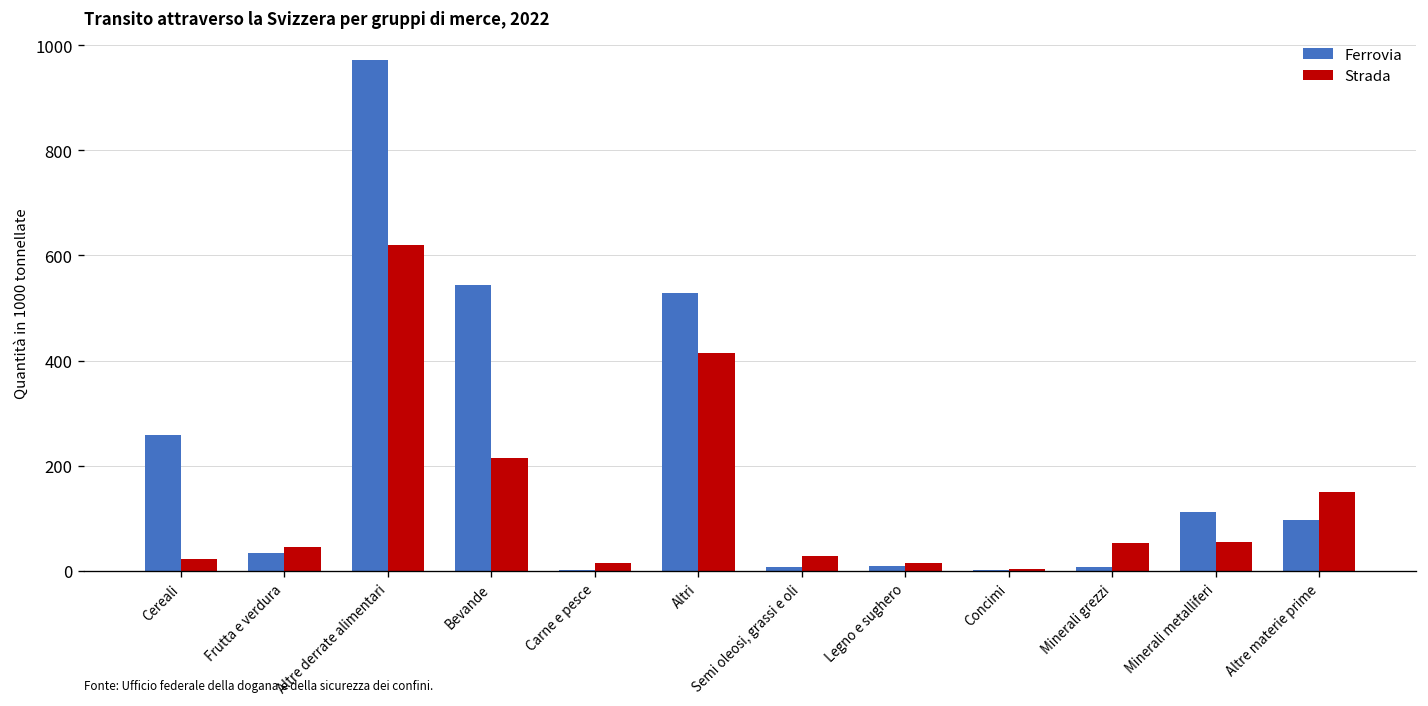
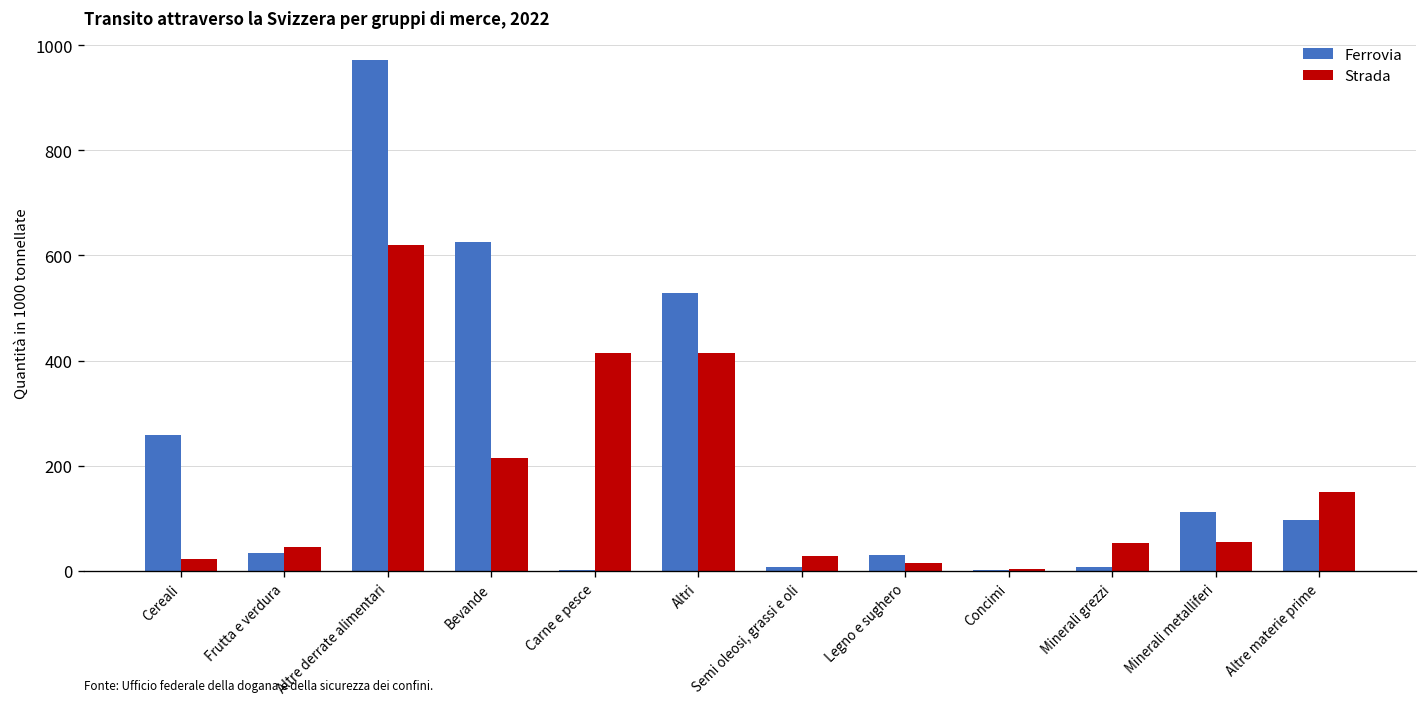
Ferrovia, Bevande: 540 -> 630
Strada, Carne e pesce: 20 -> 420
Ferrovia, Legno e sughero: 10 -> 30
